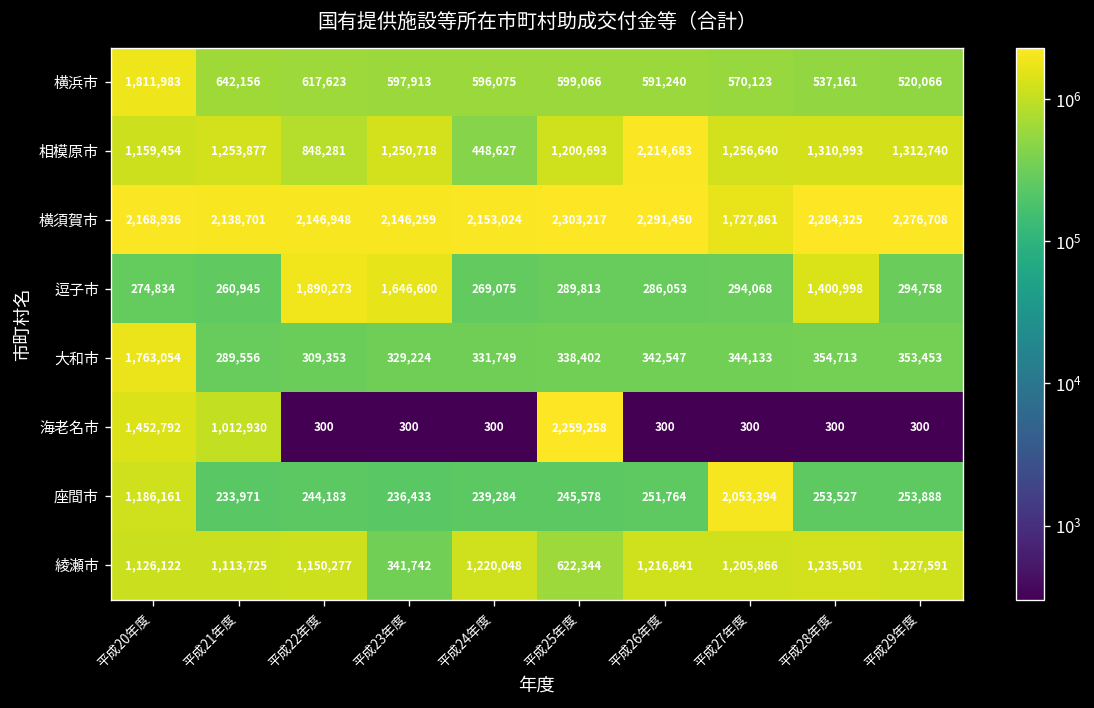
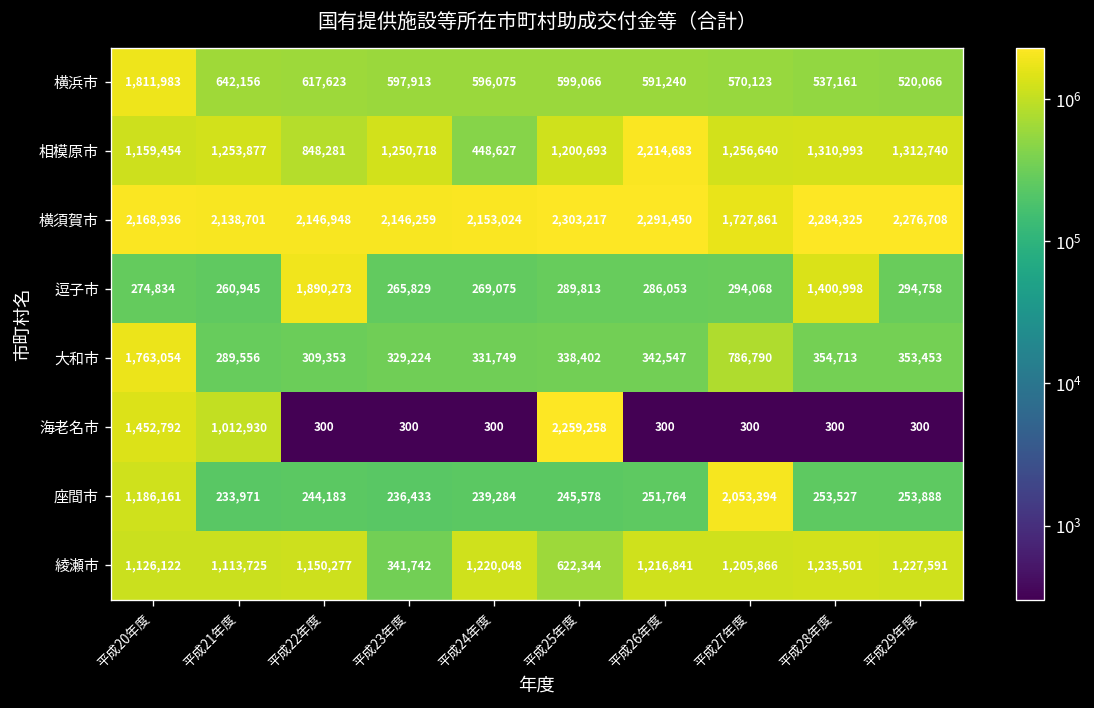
逗子市, 平成23年度: 1,646,600 -> 265,829
大和市, 平成27年度: 344,133 -> 786,790
